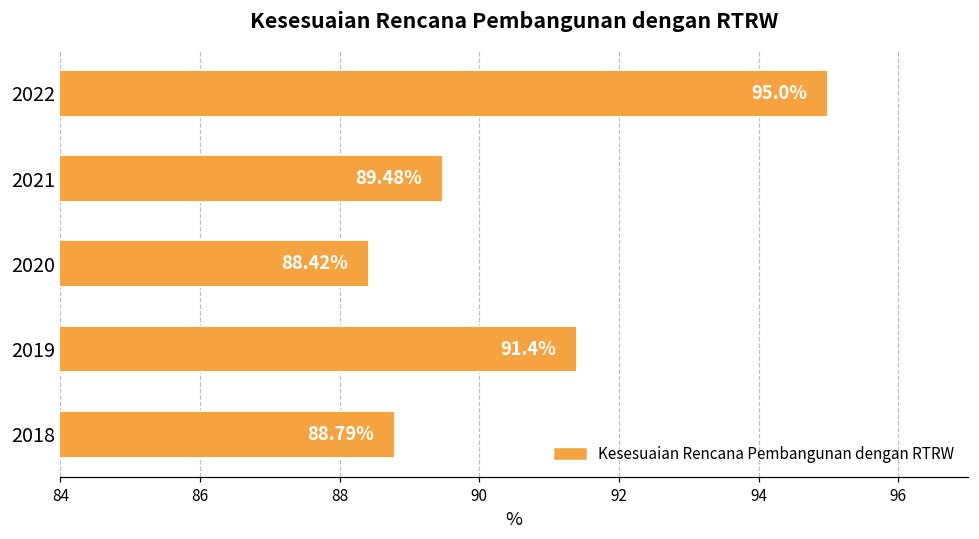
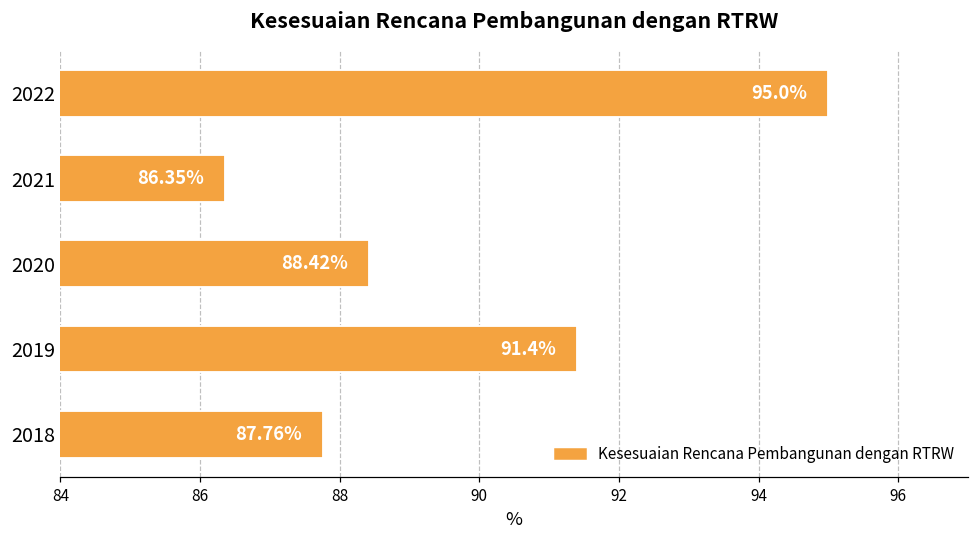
2021: 89.48% -> 86.35%
2018: 88.79% -> 87.76%
